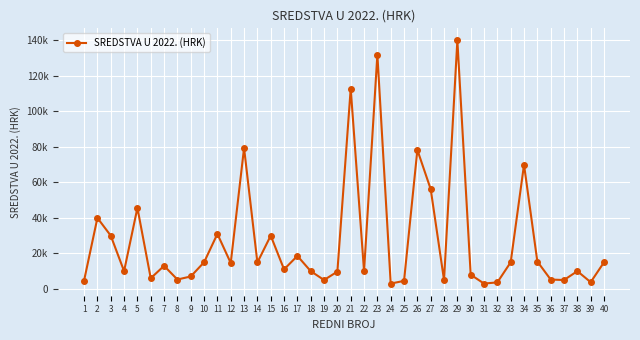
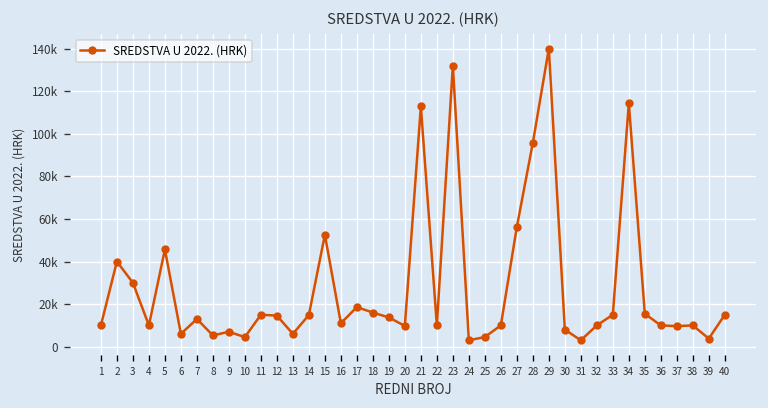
1: 5000 -> 10000
10: 15000 -> 4000
11: 31000 -> 15000
13: 79000 -> 6000
15: 30000 -> 53000
18: 10000 -> 16000
19: 5000 -> 14000
26: 78000 -> 10000
28: 5000 -> 96000
32: 4000 -> 10000
34: 70000 -> 114000
36: 5000 -> 10000
37: 5000 -> 10000
